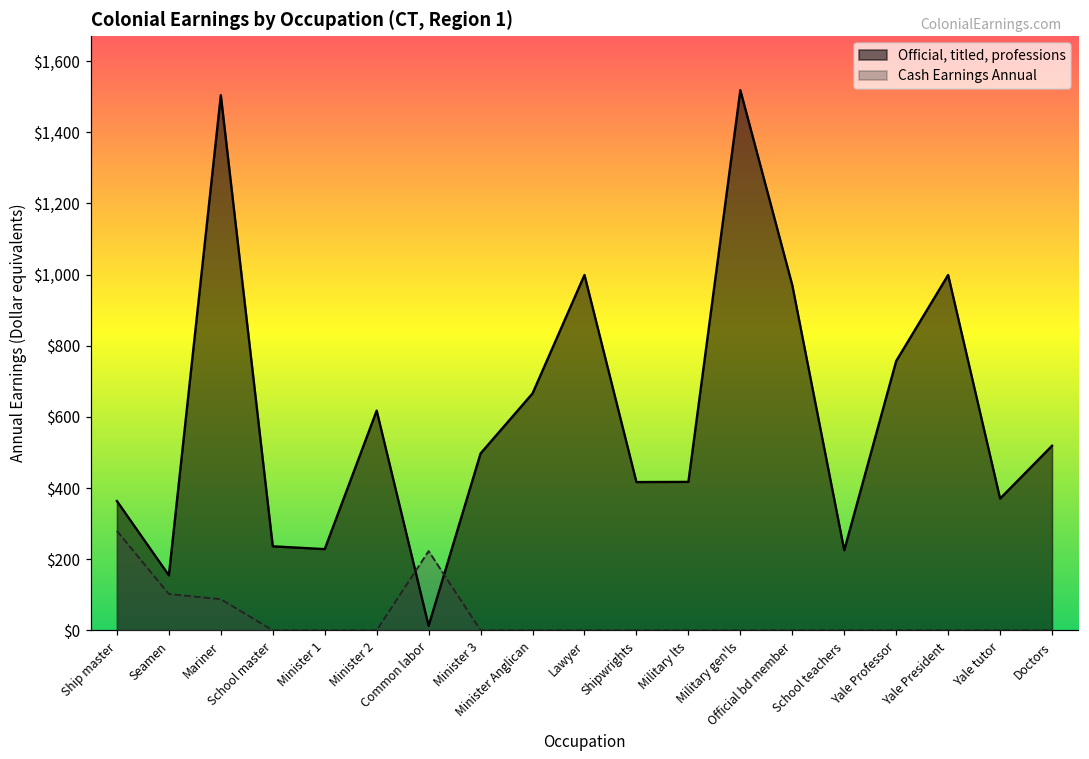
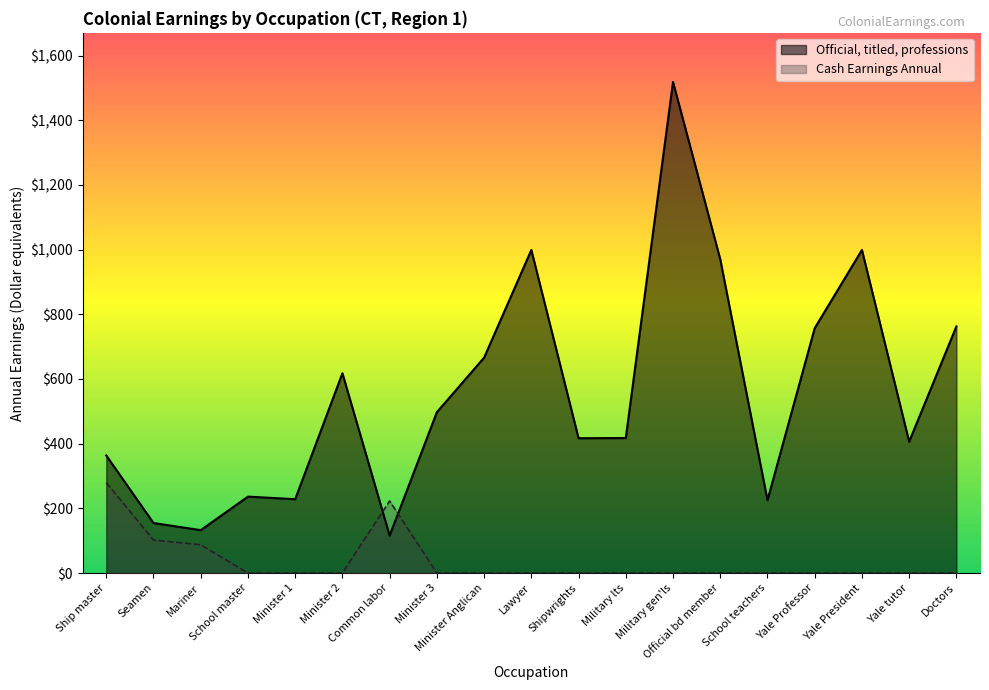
Official, titled, professions, Mariner: $1,500 -> $130
Official, titled, professions, Common labor: $10 -> $120
Official, titled, professions, Yale tutor: $370 -> $410
Official, titled, professions, Doctors: $520 -> $760
